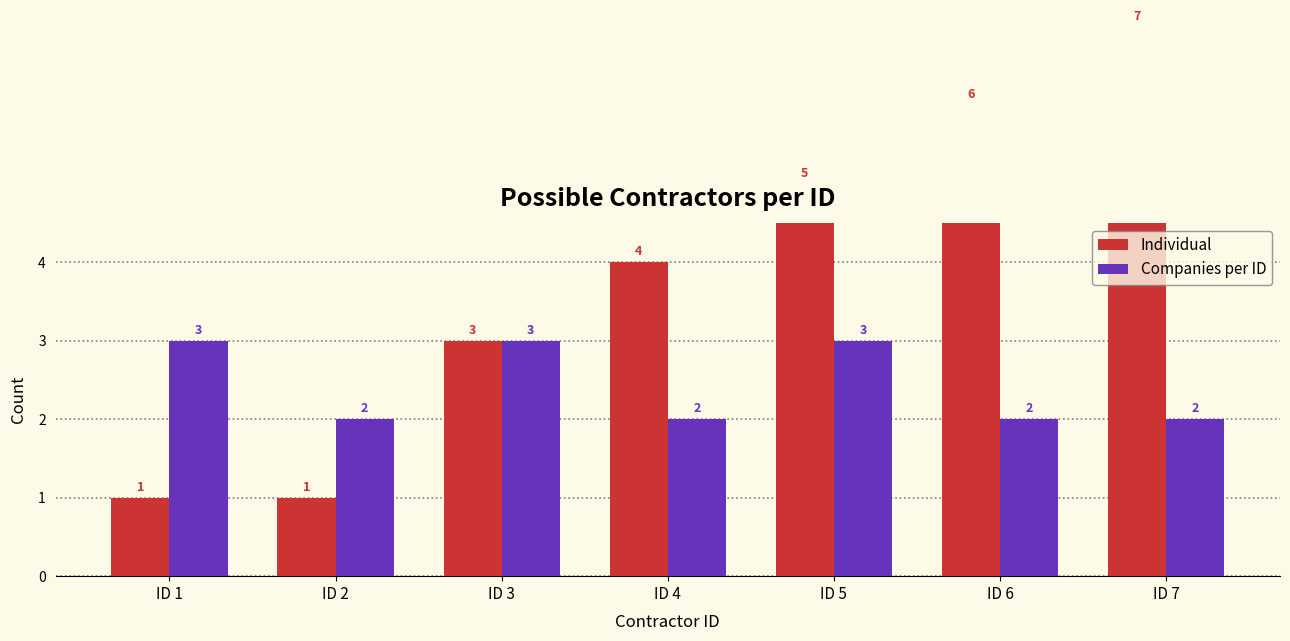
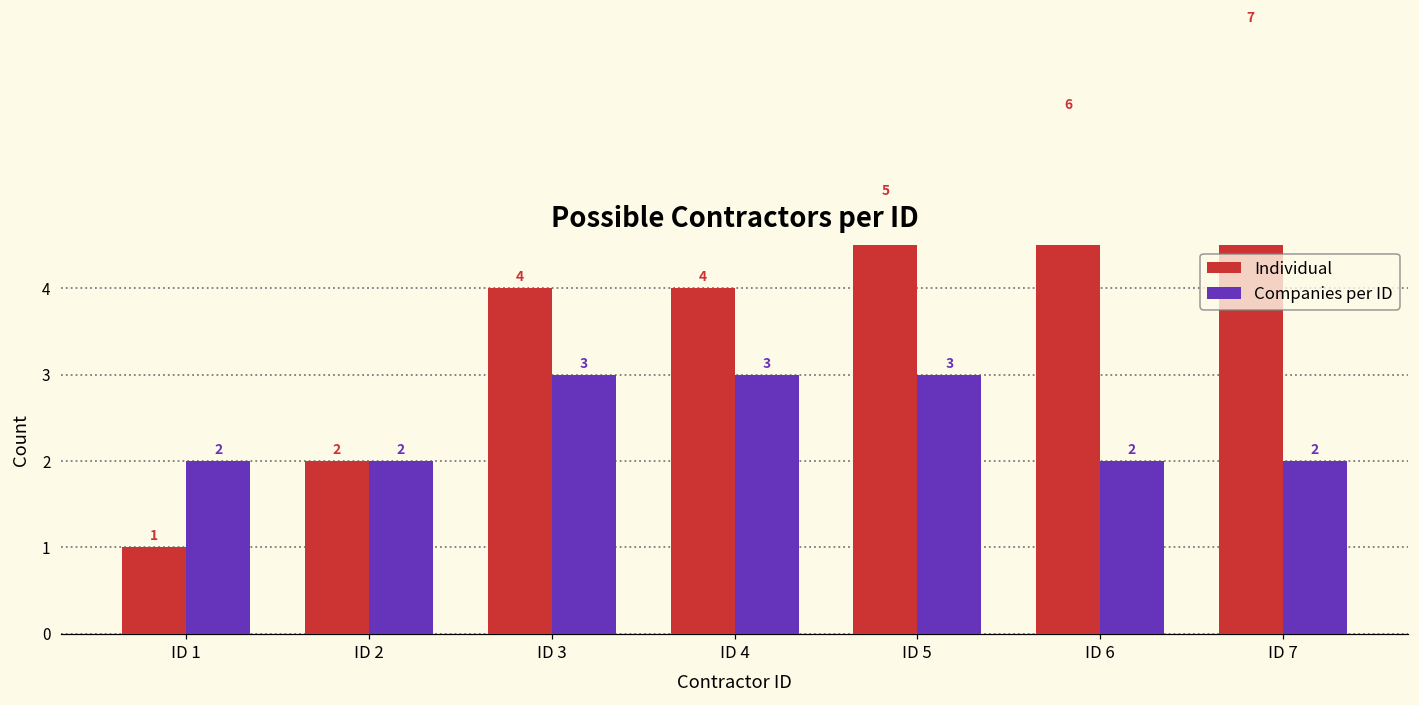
Companies per ID, ID 1: 3 -> 2
Individual, ID 2: 1 -> 2
Individual, ID 3: 3 -> 4
Companies per ID, ID 4: 2 -> 3
